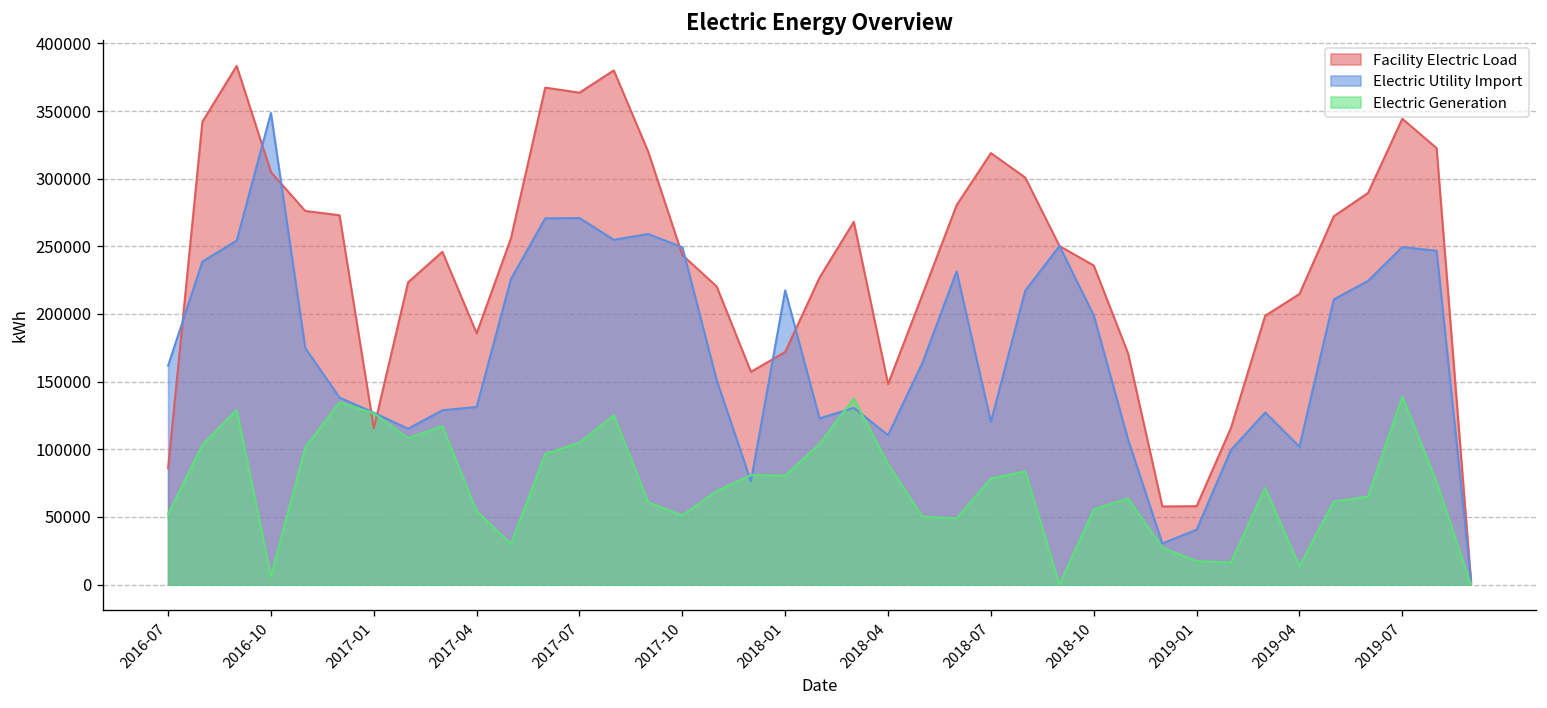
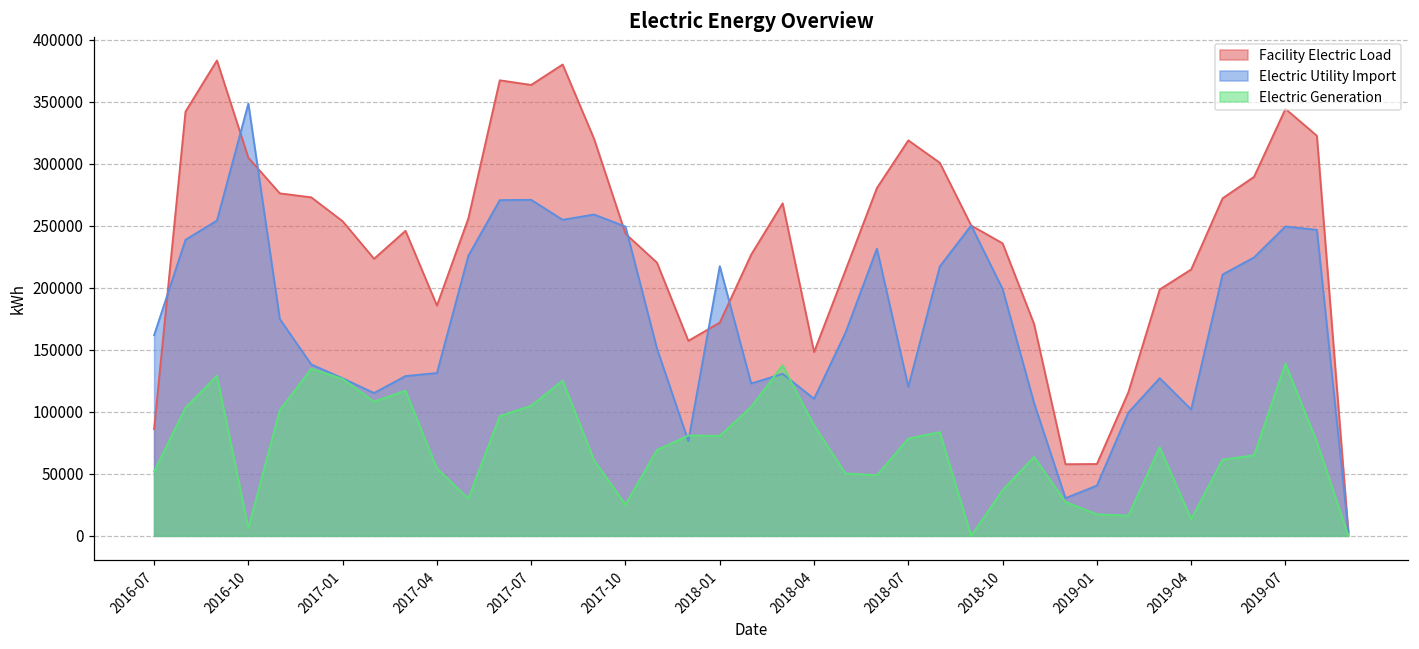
Facility Electric Load, 2017-01: 116000 -> 254000
Electric Generation, 2017-10: 51000 -> 25000
Electric Generation, 2018-10: 56000 -> 37000
